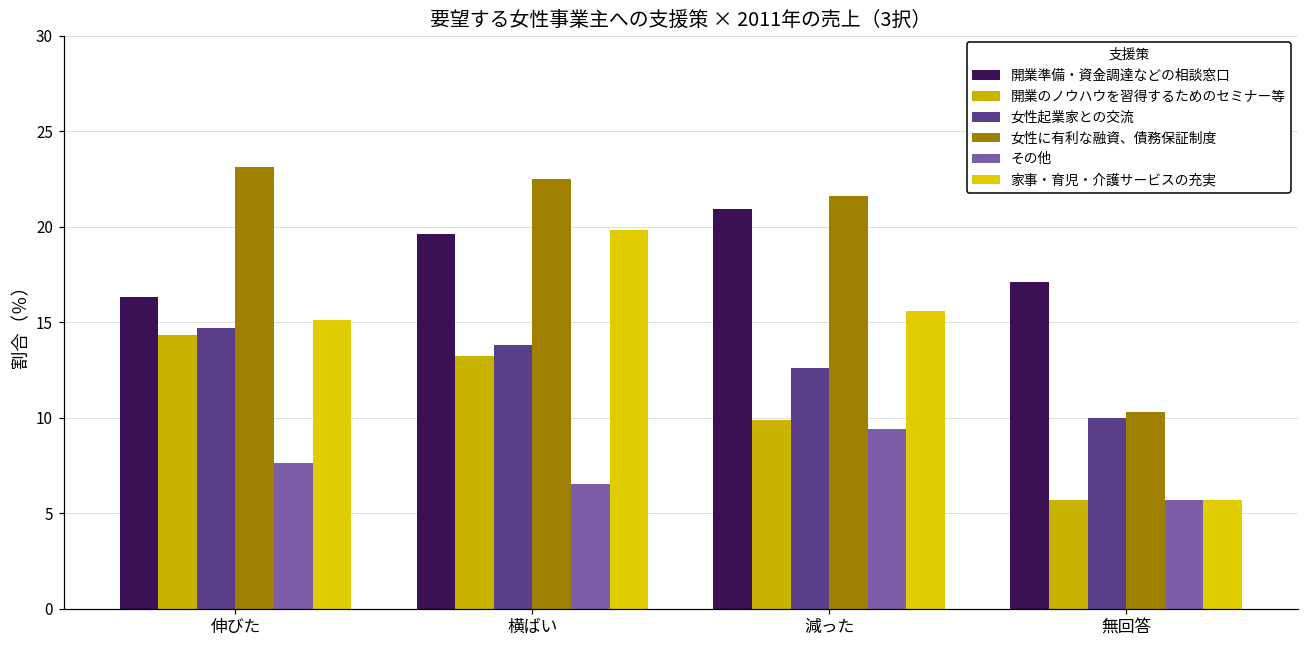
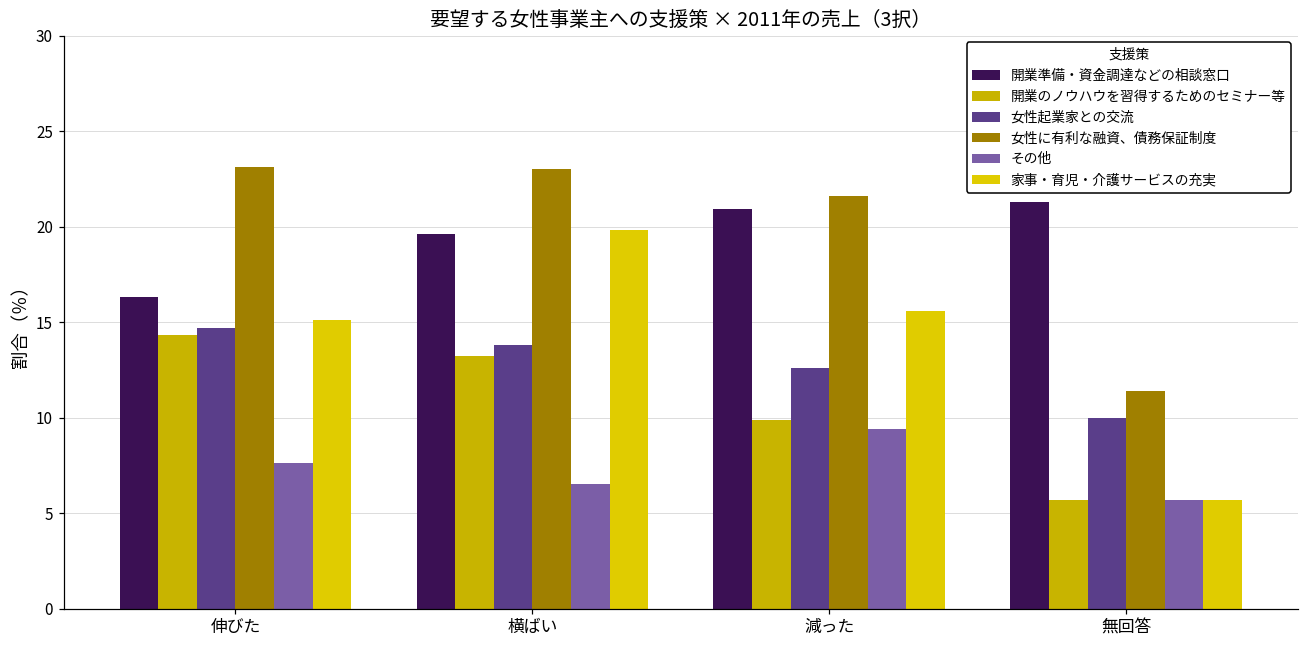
女性に有利な融資、債務保証制度, 横ばい: 22.5 -> 23.0
開業準備・資金調達などの相談窓口, 無回答: 17.1 -> 21.3
女性に有利な融資、債務保証制度, 無回答: 10.3 -> 11.4
